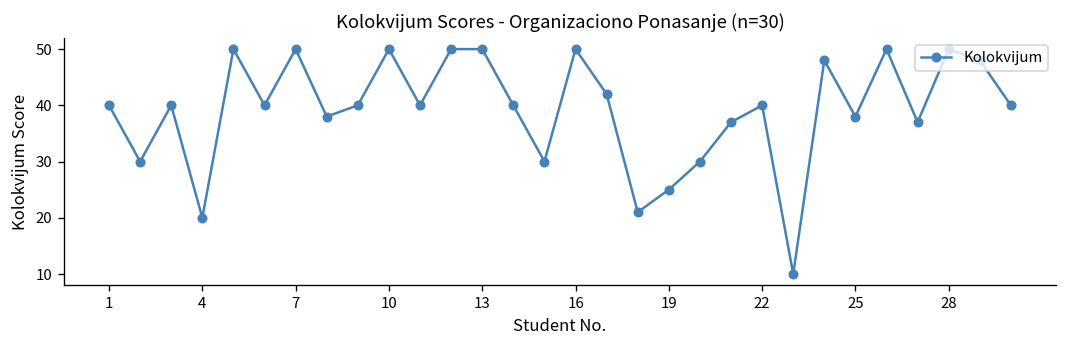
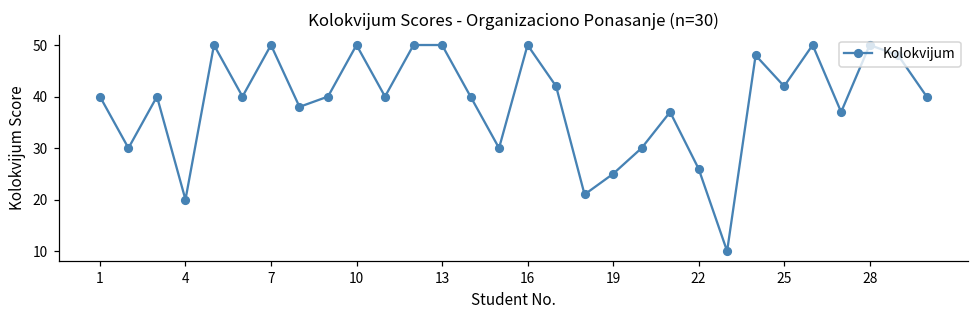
22: 40 -> 26
25: 38 -> 42
